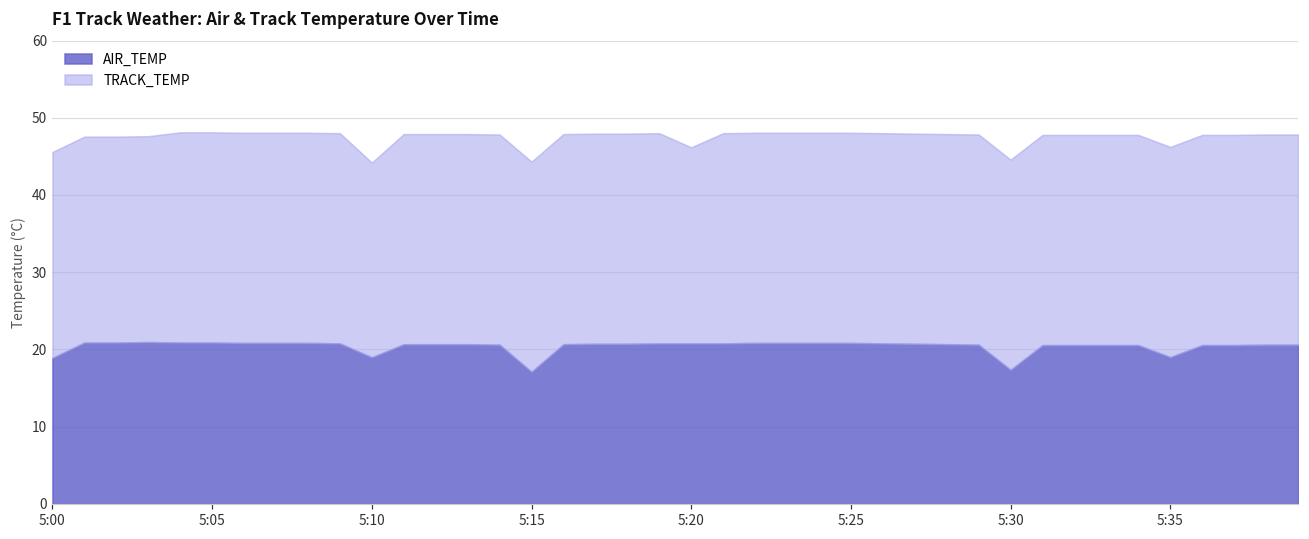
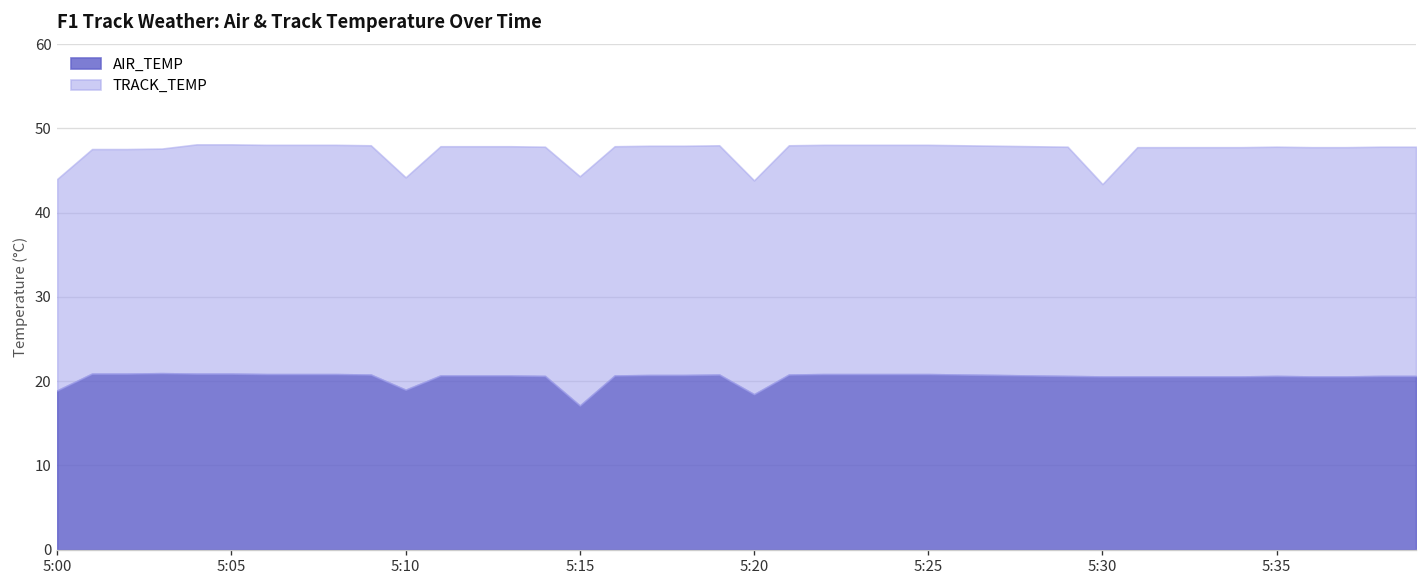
TRACK_TEMP, 5:00: 27 -> 25
AIR_TEMP, 5:20: 21 -> 18
AIR_TEMP, 5:30: 17 -> 21
TRACK_TEMP, 5:30: 27 -> 23
AIR_TEMP, 5:35: 19 -> 21
